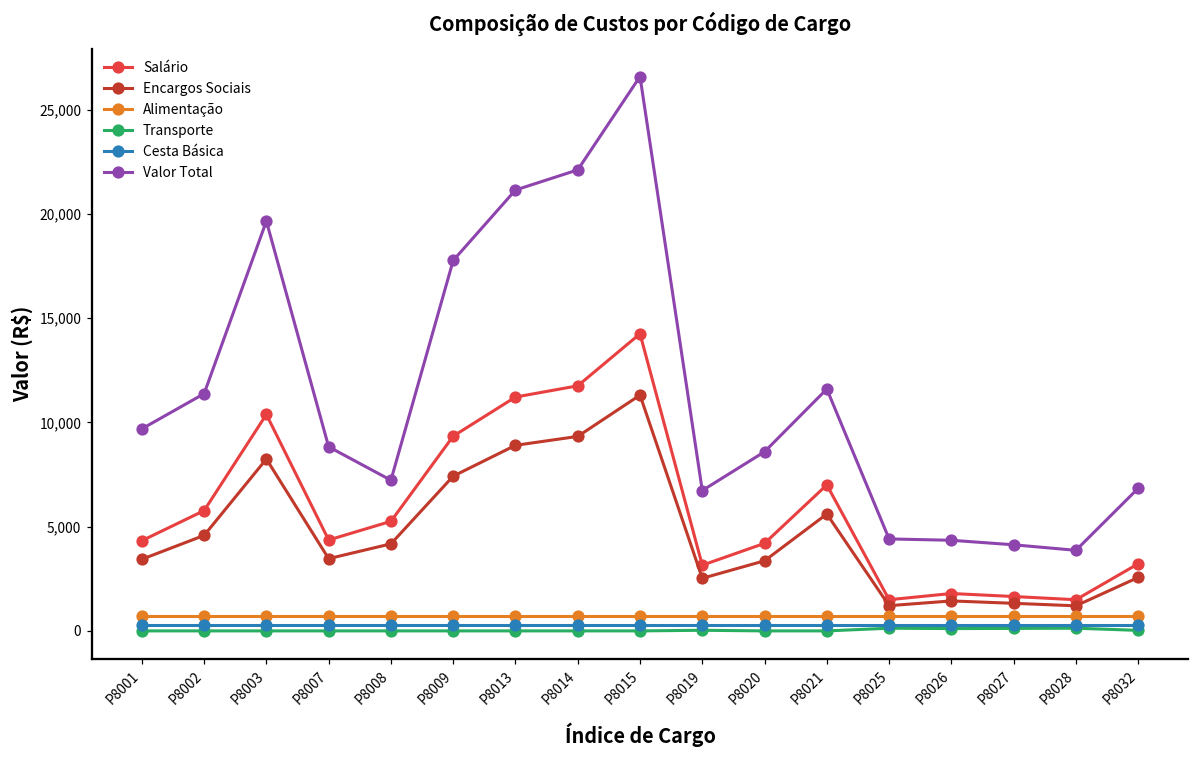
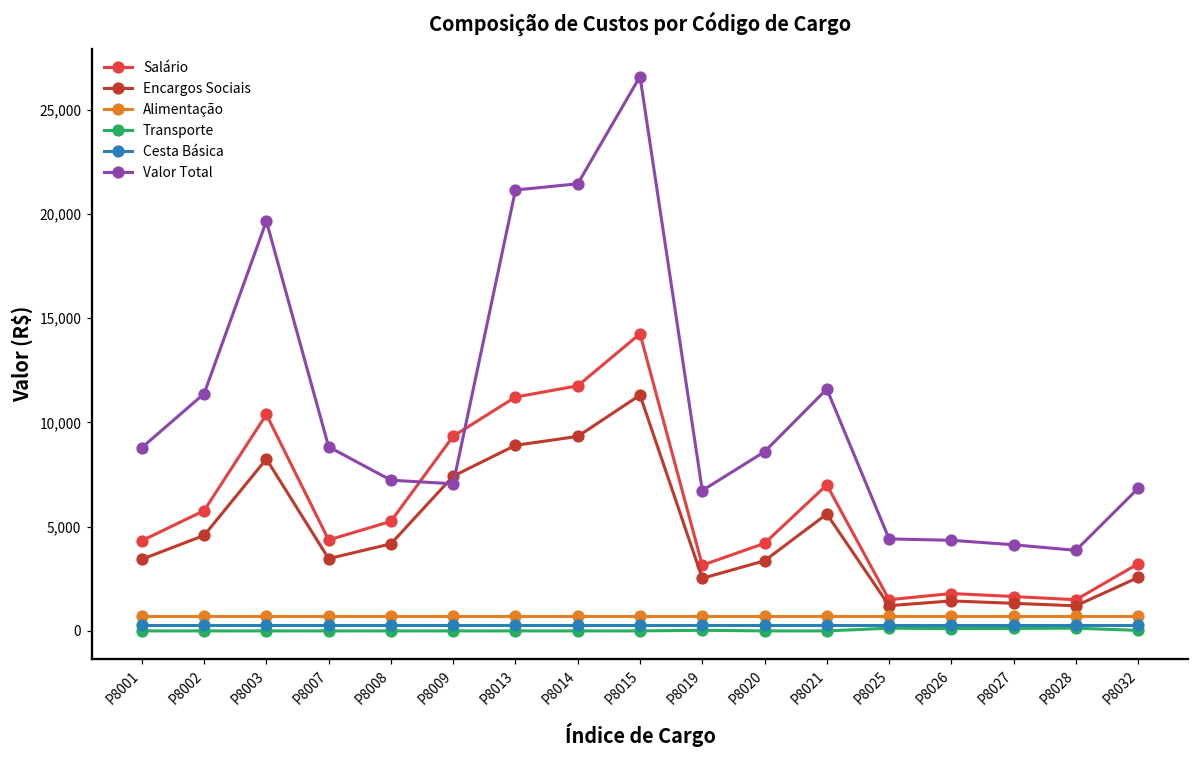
Valor Total, P8001: 9,700 -> 8,800
Valor Total, P8009: 17,800 -> 7,100
Valor Total, P8014: 22,100 -> 21,500
